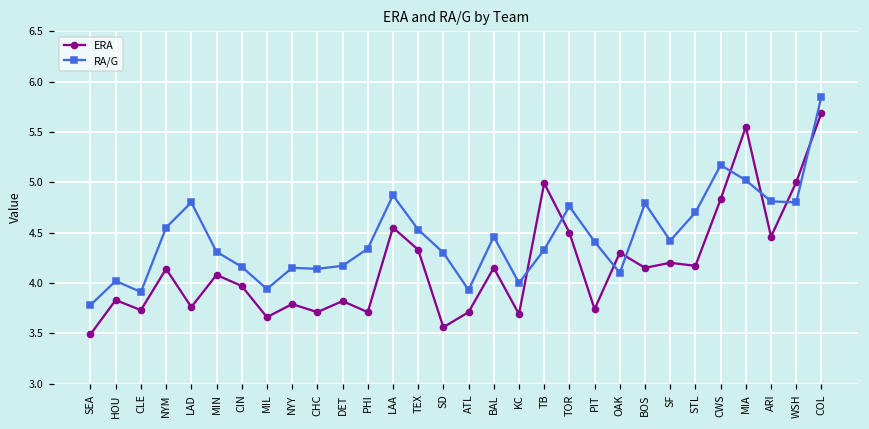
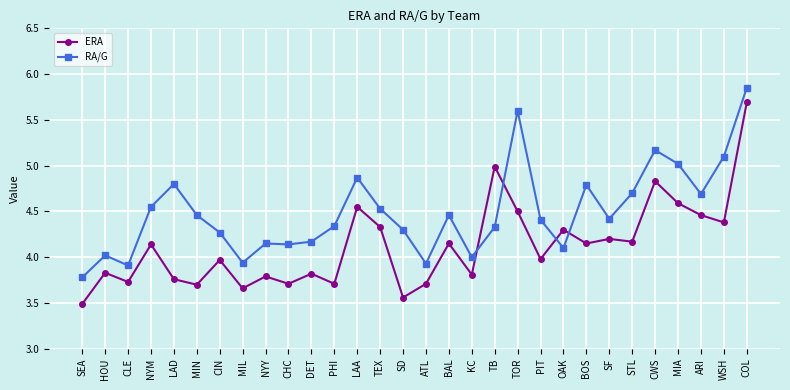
ERA, MIN: 4.1 -> 3.7
RA/G, MIN: 4.3 -> 4.5
RA/G, CIN: 4.2 -> 4.3
ERA, KC: 3.7 -> 3.8
RA/G, TOR: 4.8 -> 5.6
ERA, PIT: 3.7 -> 4.0
ERA, MIA: 5.6 -> 4.6
RA/G, ARI: 4.8 -> 4.7
ERA, WSH: 5.0 -> 4.4
RA/G, WSH: 4.8 -> 5.1
